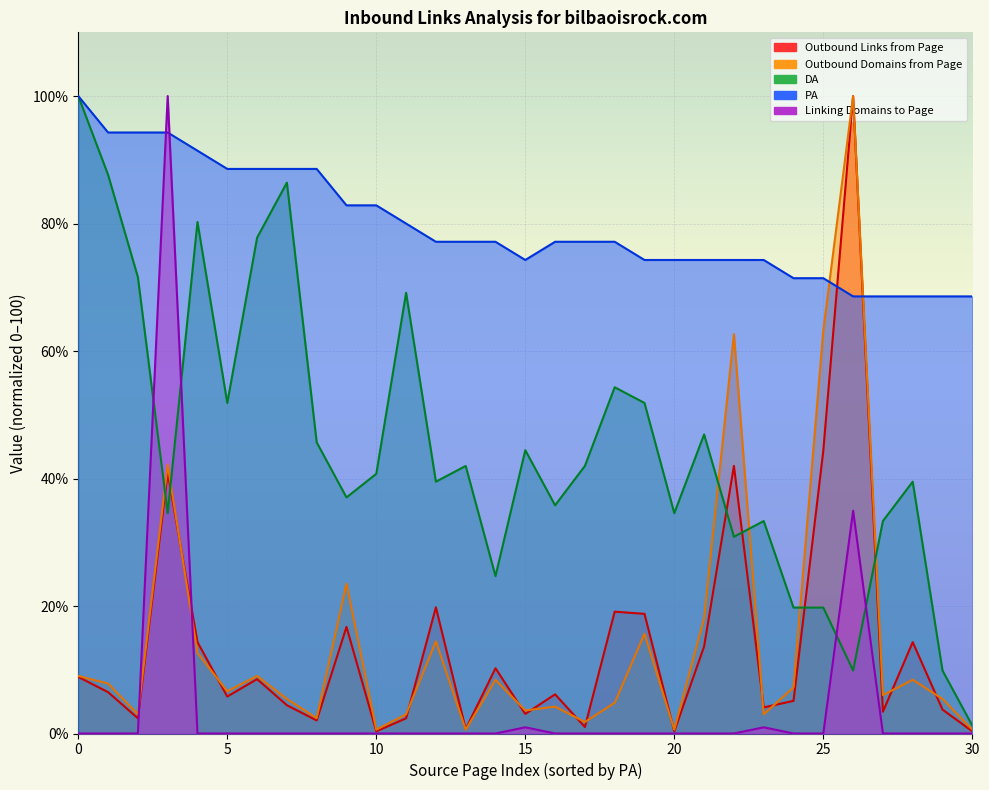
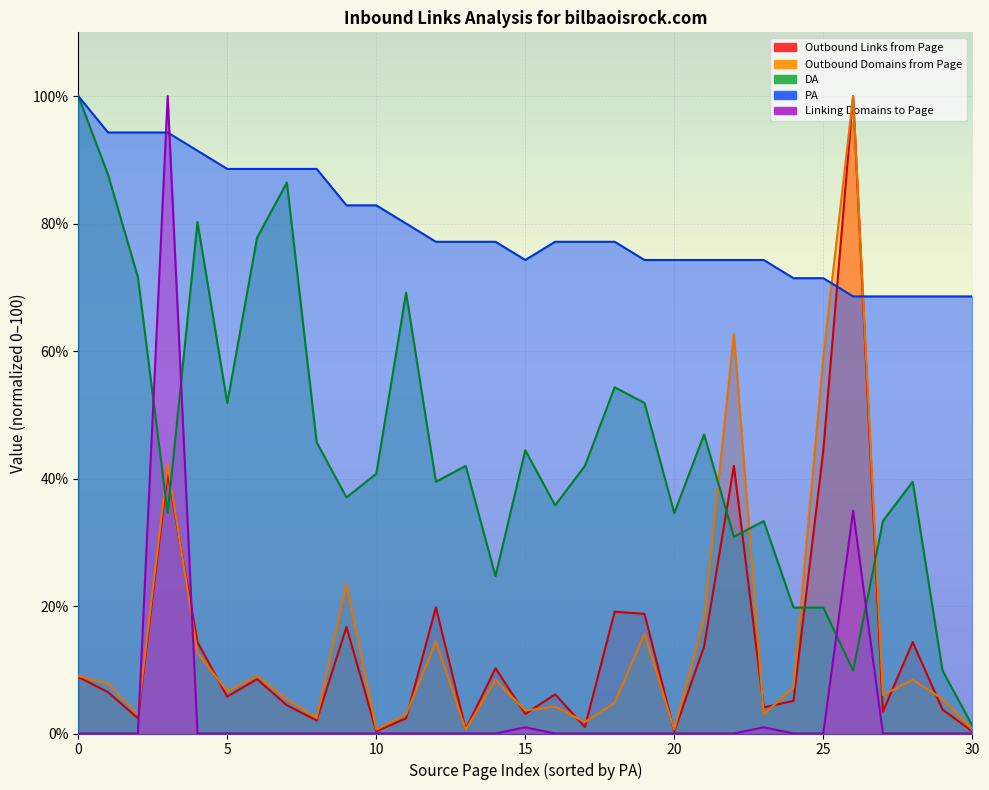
Outbound Domains from Page, 25: 63% -> 59%
